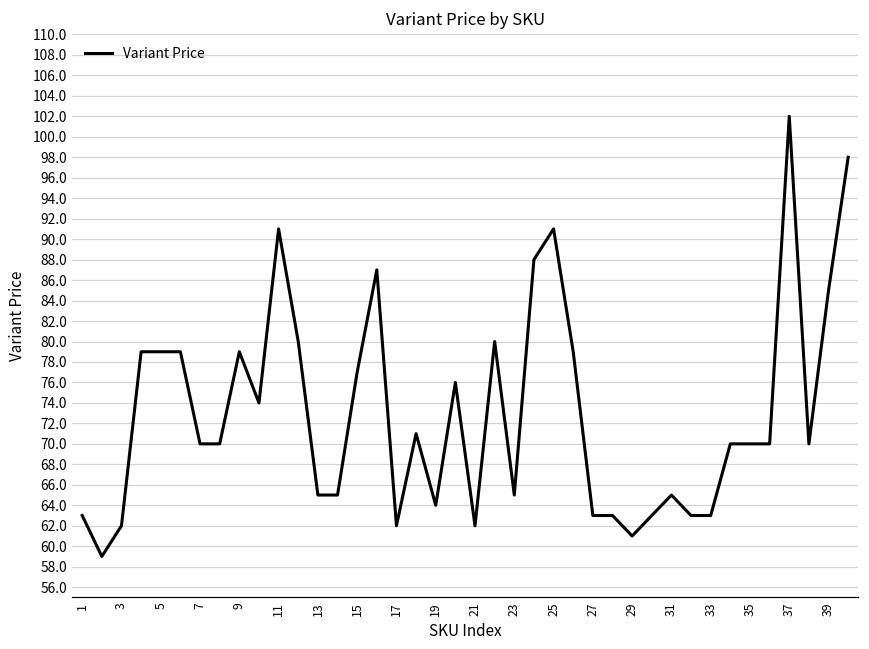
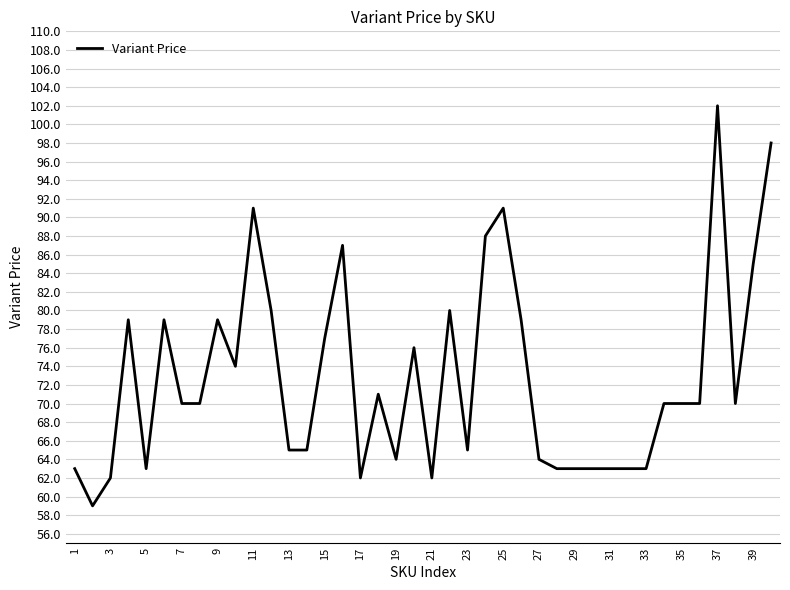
5: 79 -> 63
27: 63 -> 64
29: 61 -> 63
31: 65 -> 63
